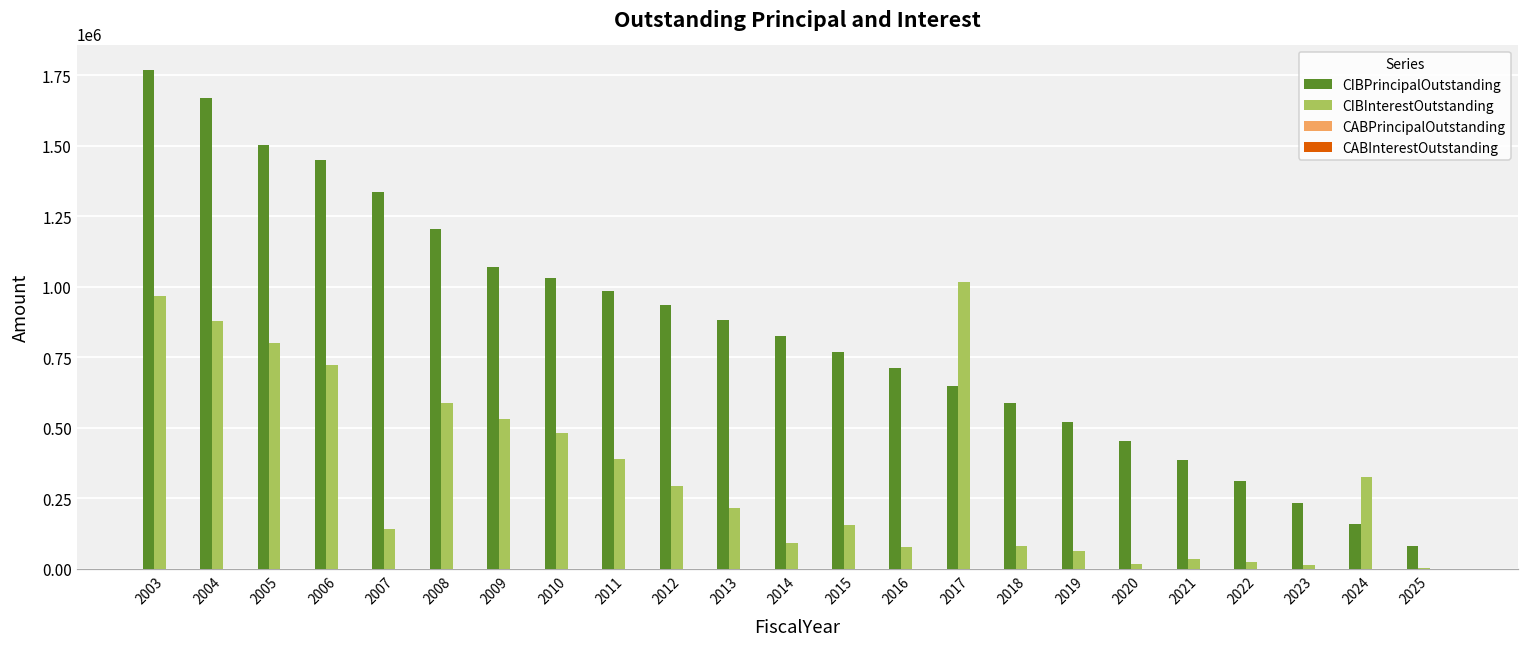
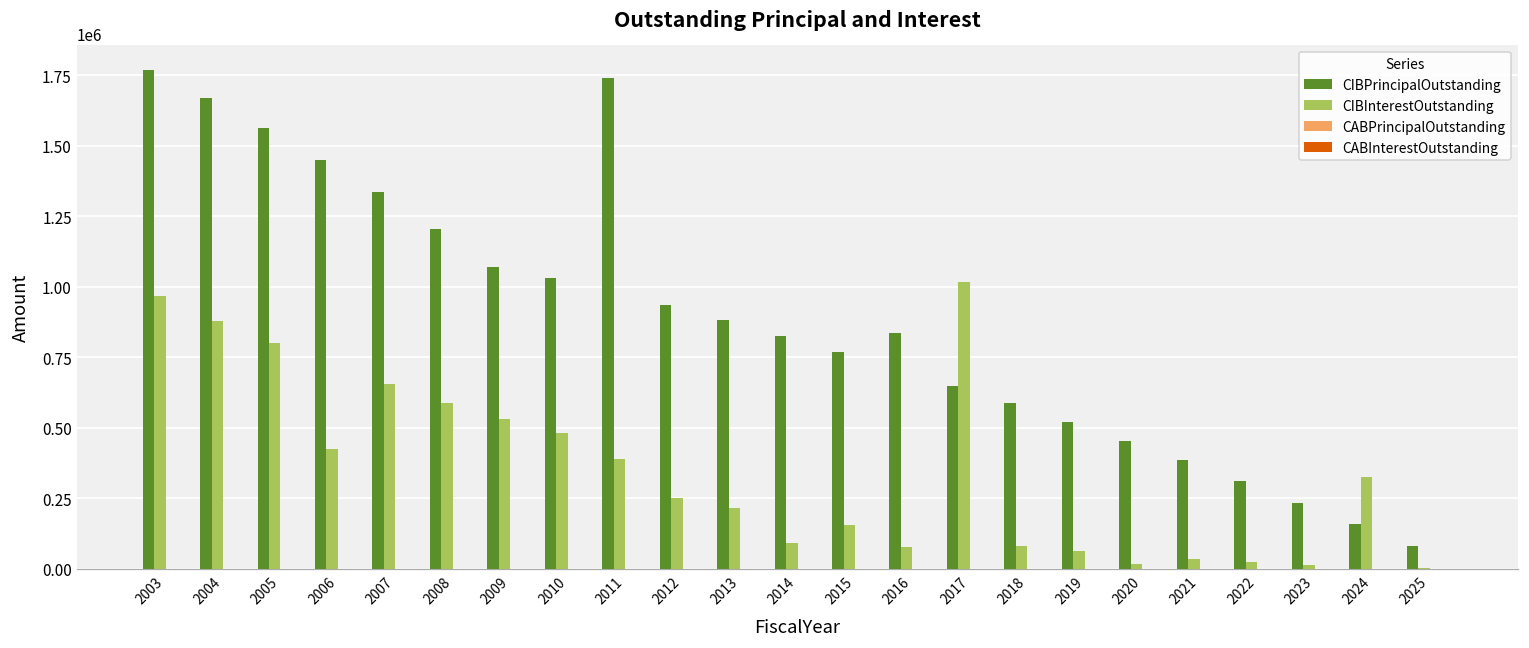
CIBPrincipalOutstanding, 2005: 1500000 -> 1570000
CIBInterestOutstanding, 2006: 720000 -> 430000
CIBInterestOutstanding, 2007: 140000 -> 650000
CIBPrincipalOutstanding, 2011: 990000 -> 1740000
CIBInterestOutstanding, 2012: 290000 -> 250000
CIBPrincipalOutstanding, 2016: 710000 -> 840000
